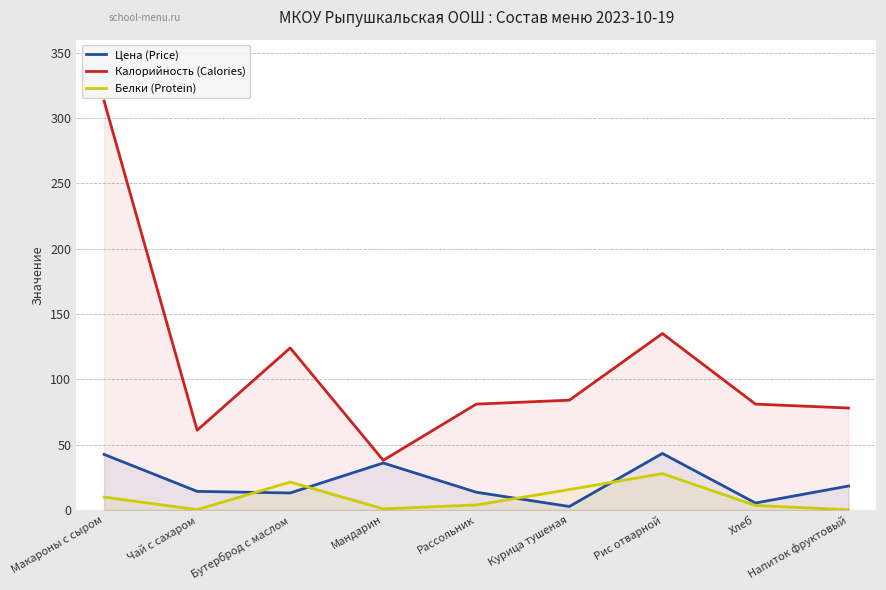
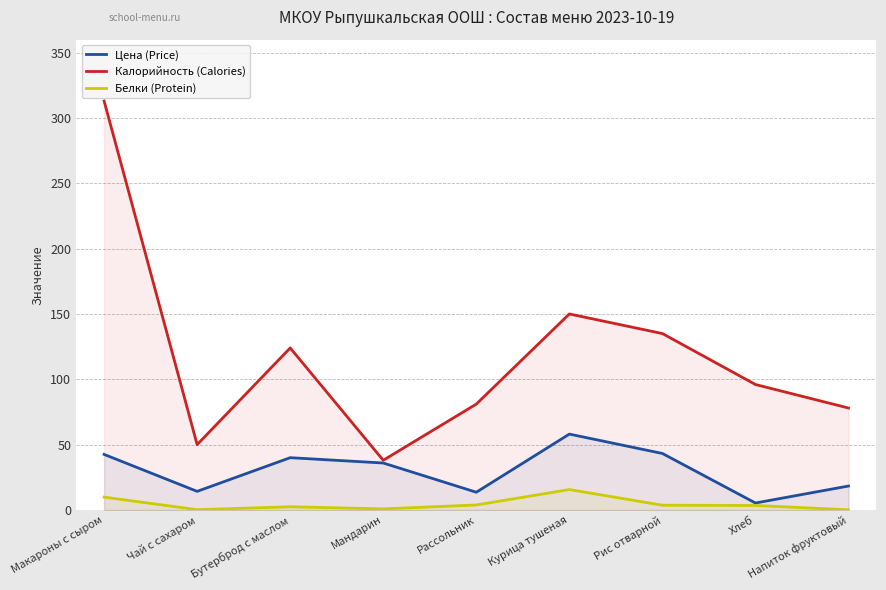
Калорийность (Calories), Чай с сахаром: 61 -> 50
Цена (Price), Бутерброд с маслом: 13 -> 40
Белки (Protein), Бутерброд с маслом: 21 -> 2
Цена (Price), Курица тушеная: 3 -> 58
Калорийность (Calories), Курица тушеная: 84 -> 150
Белки (Protein), Рис отварной: 28 -> 4
Калорийность (Calories), Хлеб: 81 -> 96
